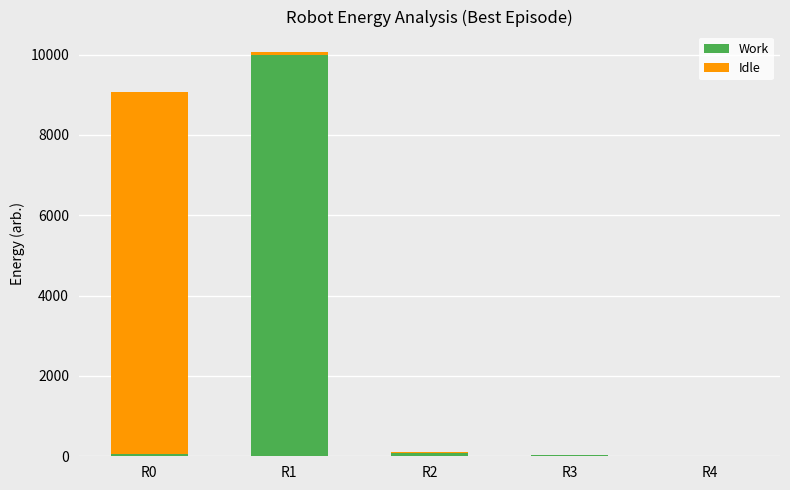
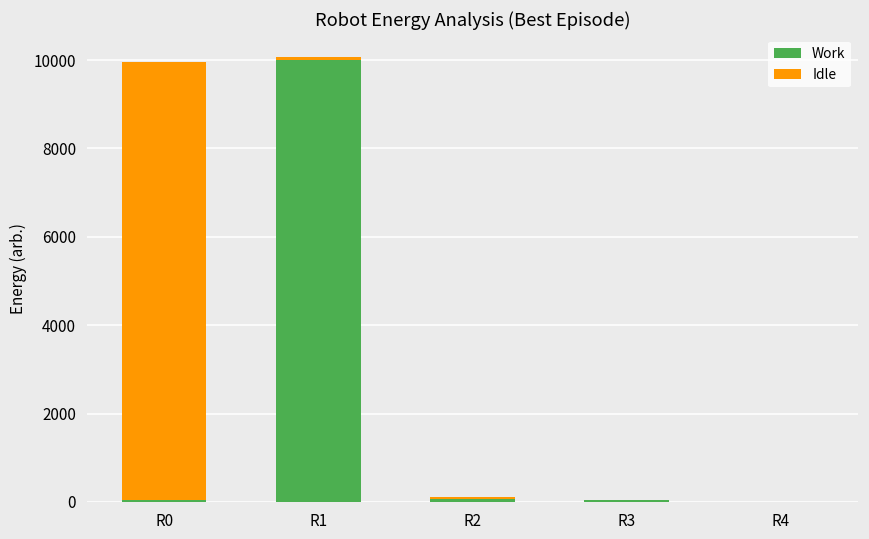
Idle, R0: 9000 -> 9900
